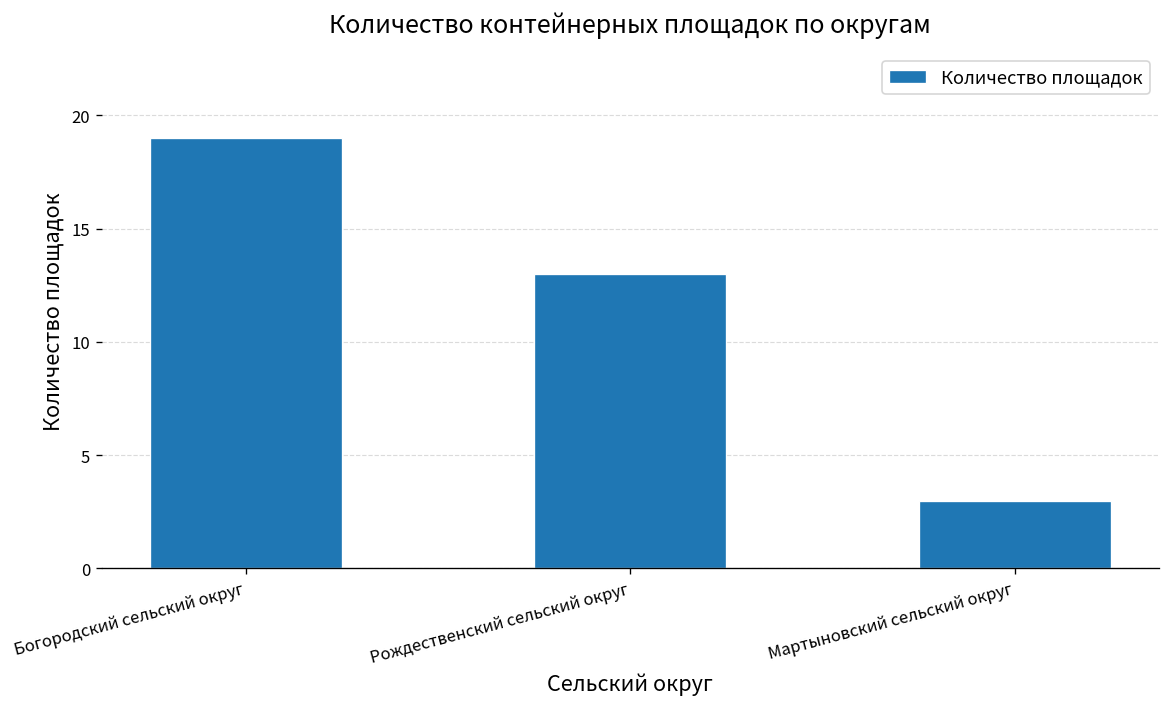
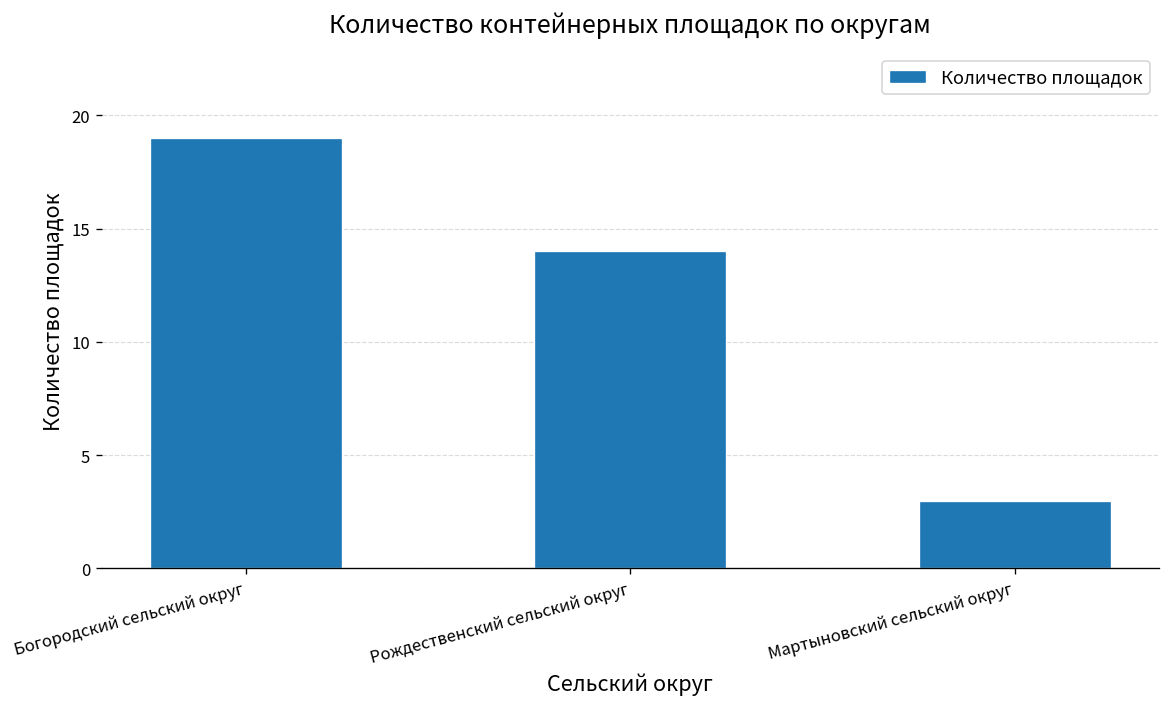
Рождественский сельский округ: 13 -> 14
